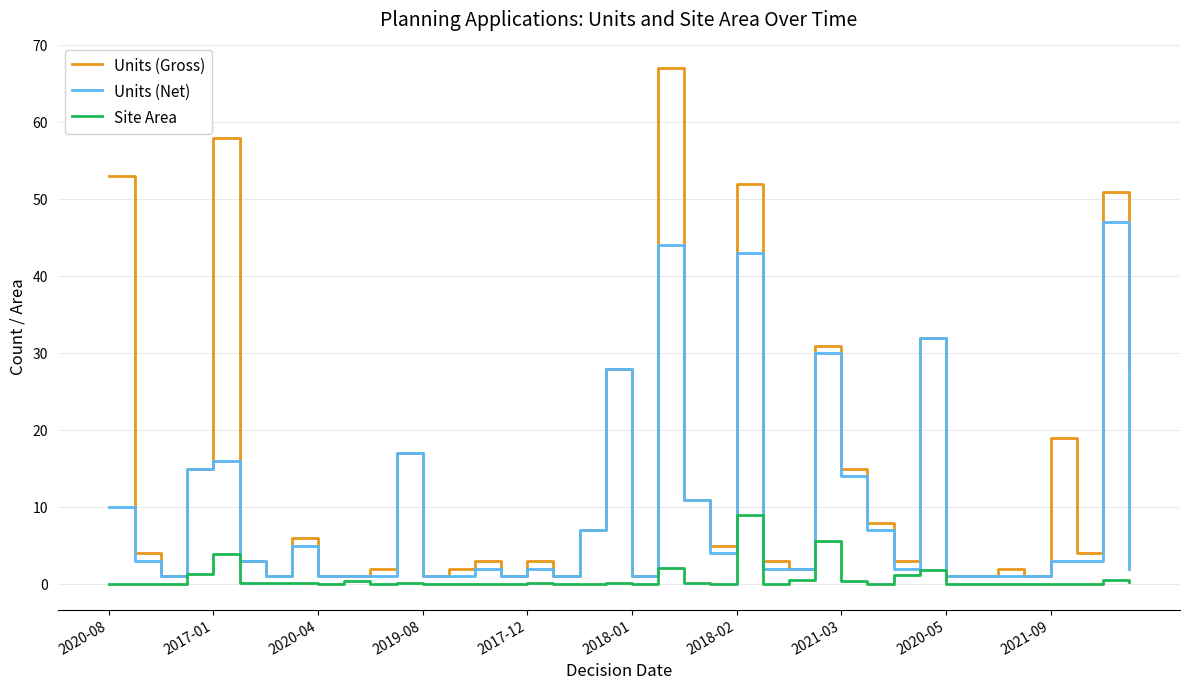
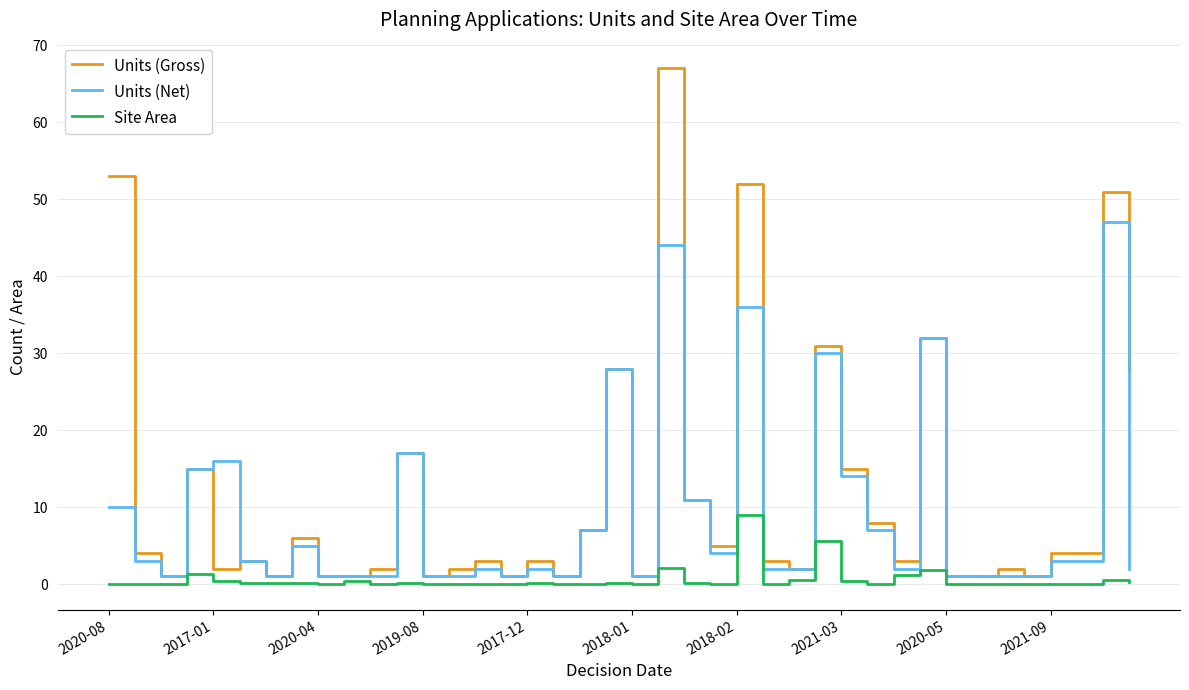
Units (Gross), 2017-01: 58 -> 2
Site Area, 2017-01: 4 -> 0
Units (Net), 2018-02: 43 -> 36
Units (Gross), 2021-09: 19 -> 4
